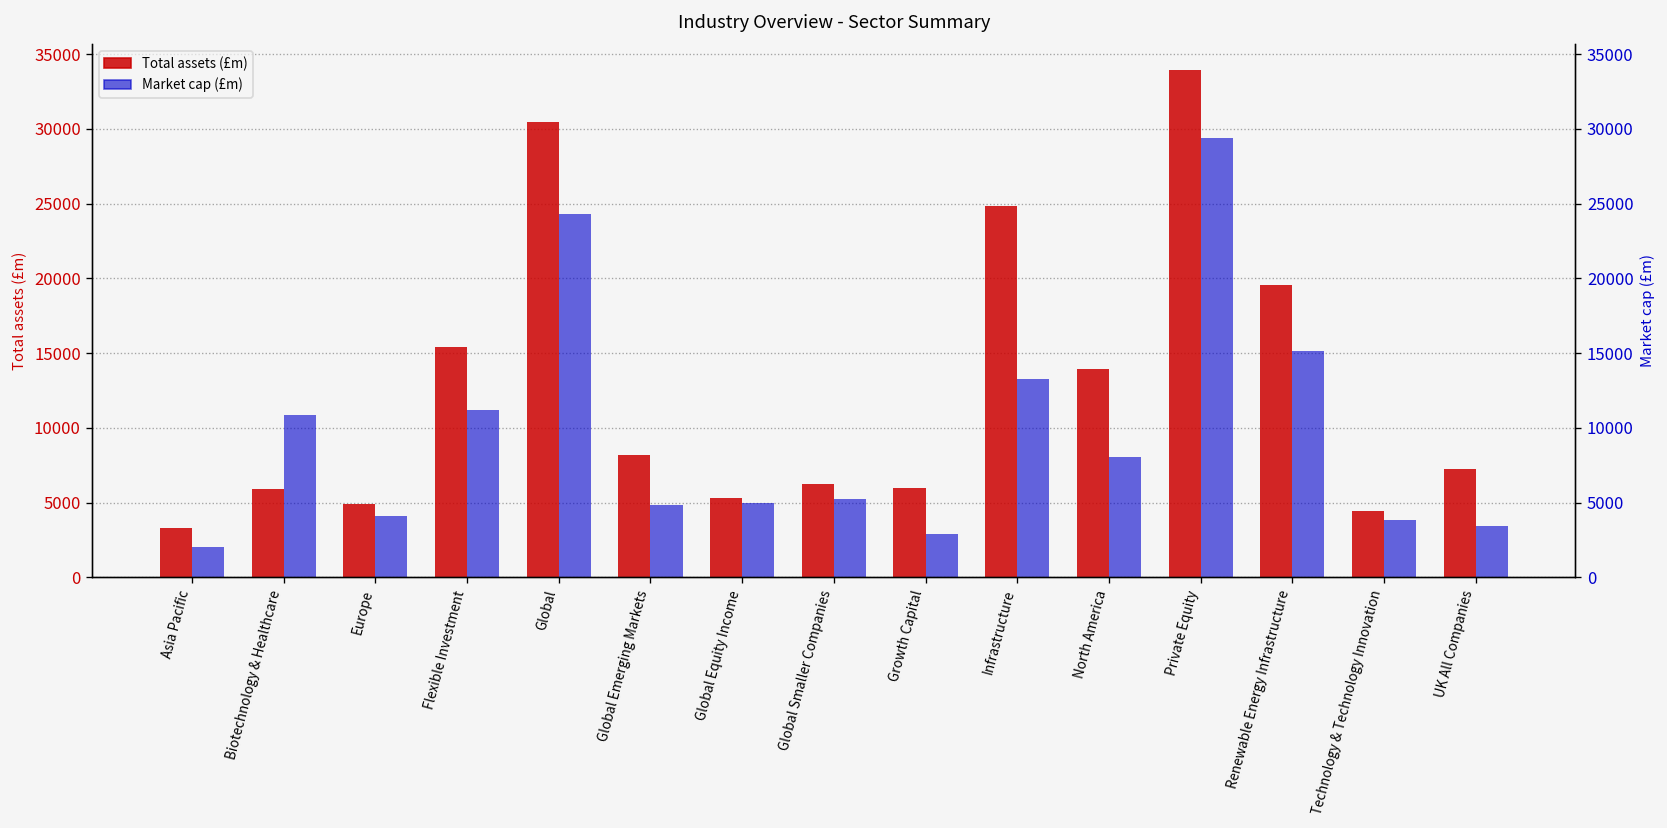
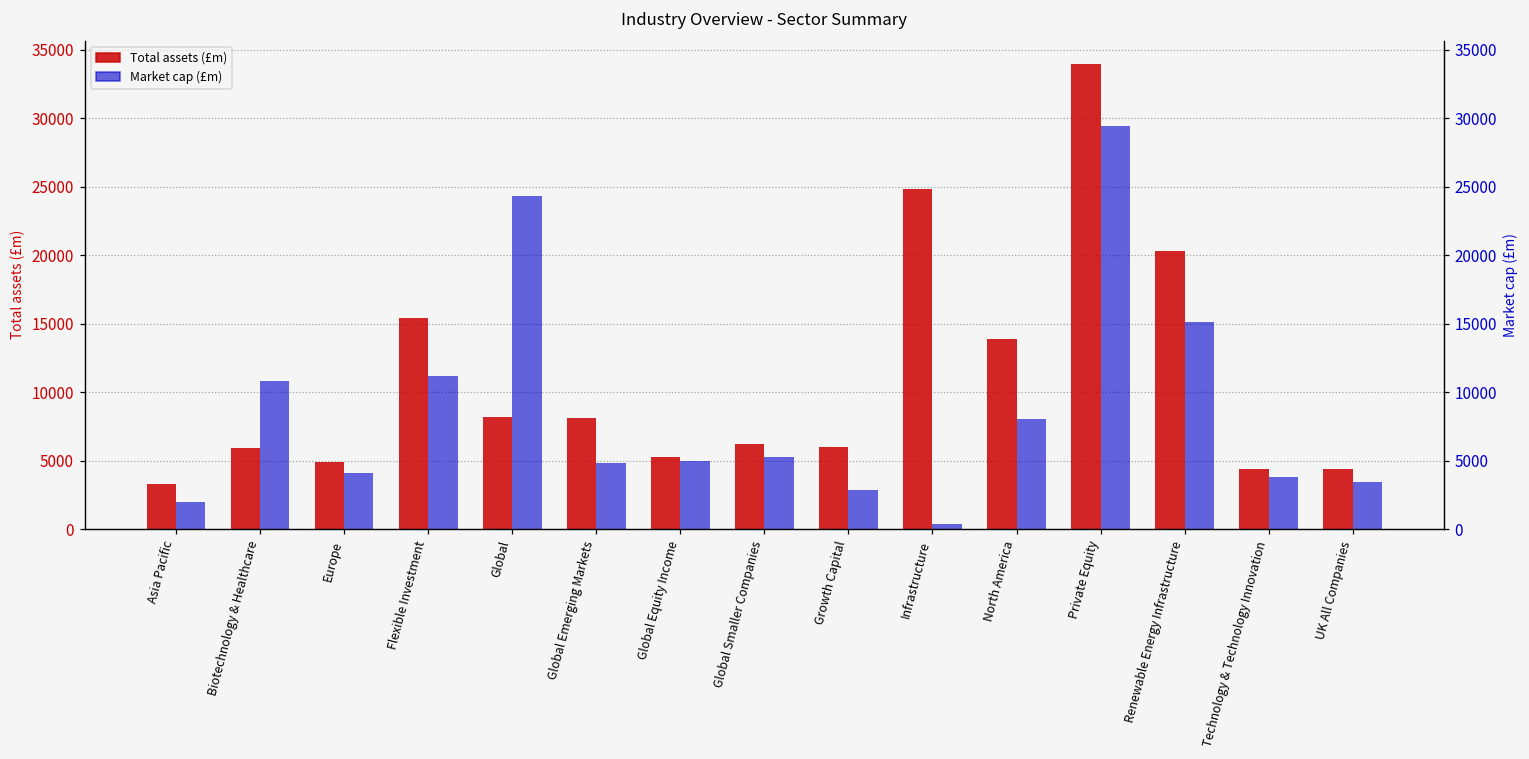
Total assets (£m), Global: 30400 -> 8200
Market cap (£m), Infrastructure: 13300 -> 400
Total assets (£m), Renewable Energy Infrastructure: 19600 -> 20300
Total assets (£m), UK All Companies: 7300 -> 4400
